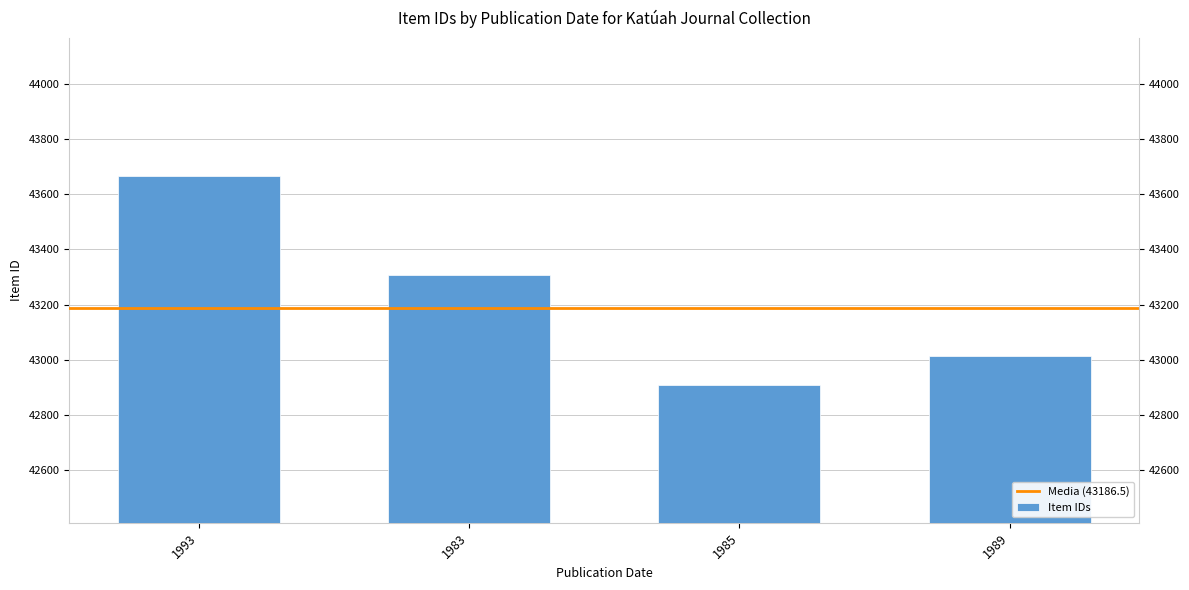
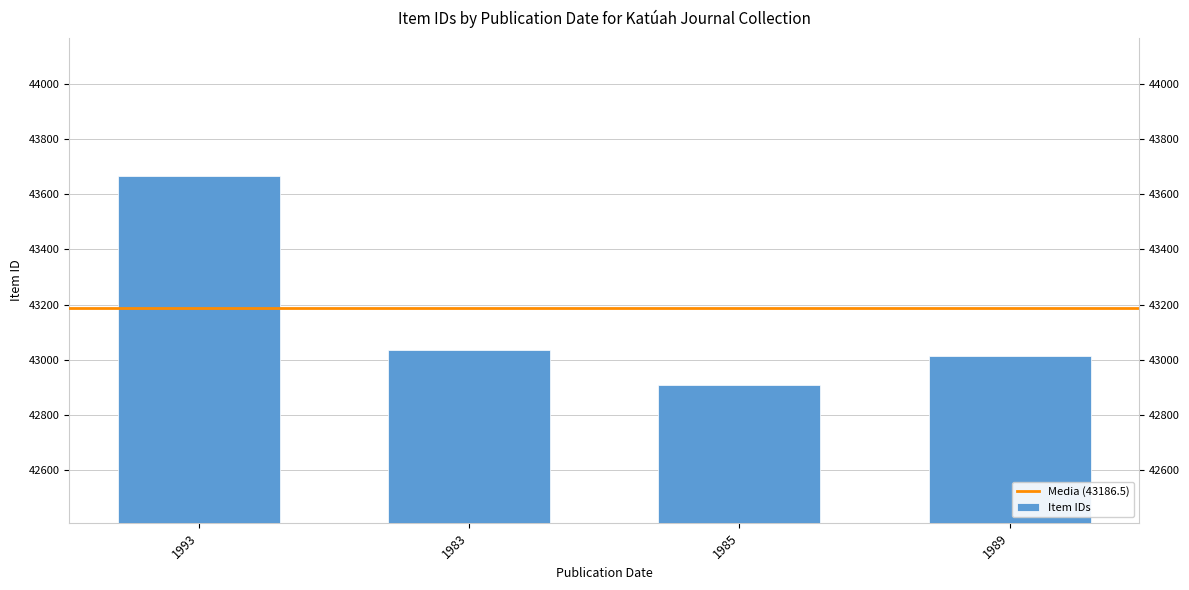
1983: 43310 -> 43040
